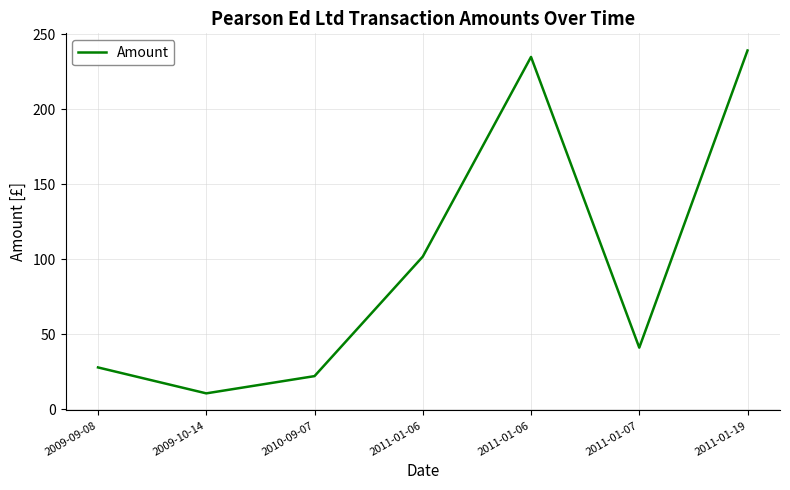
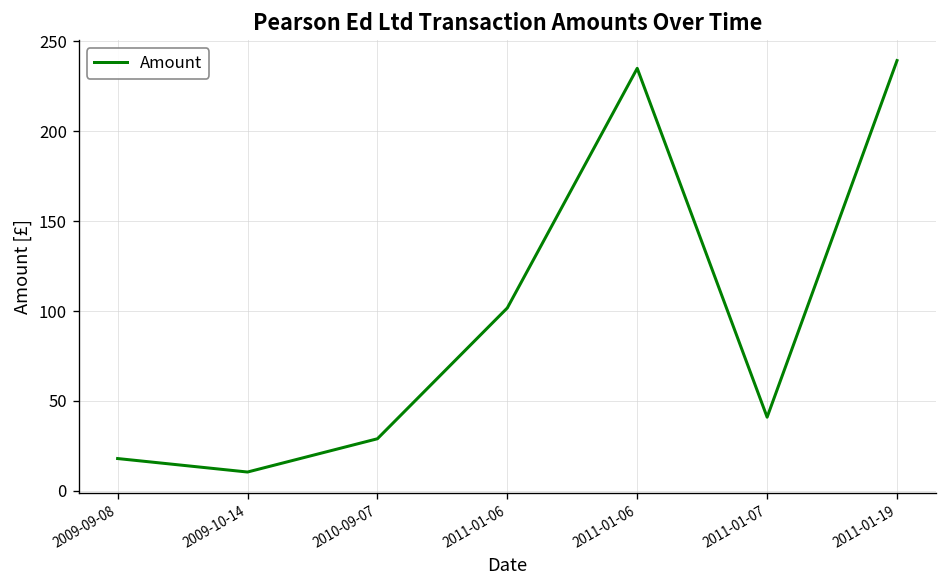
2009-09-08: 28 -> 18
2010-09-07: 22 -> 29
